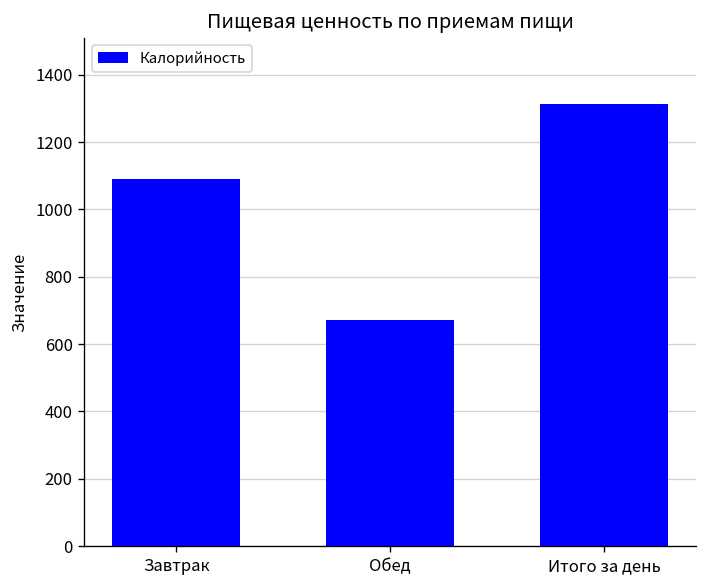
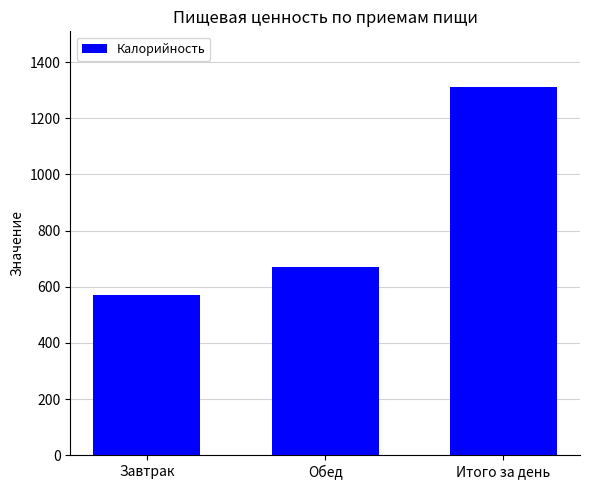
Завтрак: 1090 -> 570
